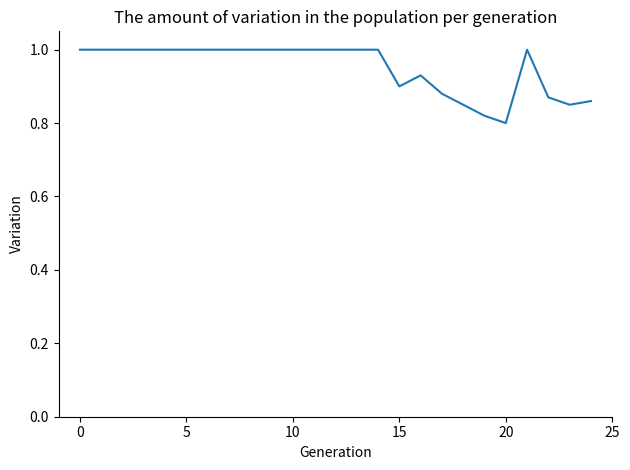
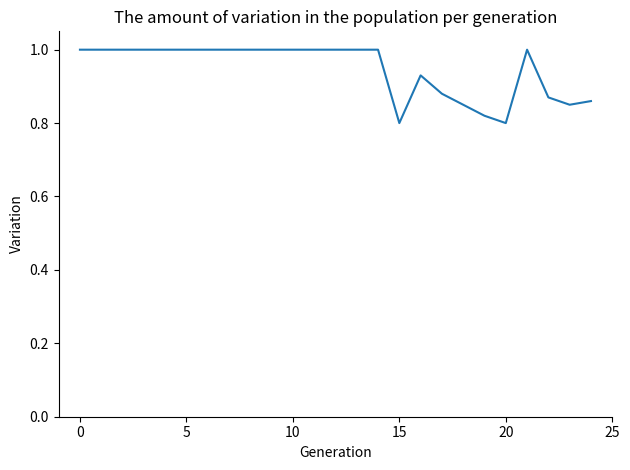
15: 0.9 -> 0.8
